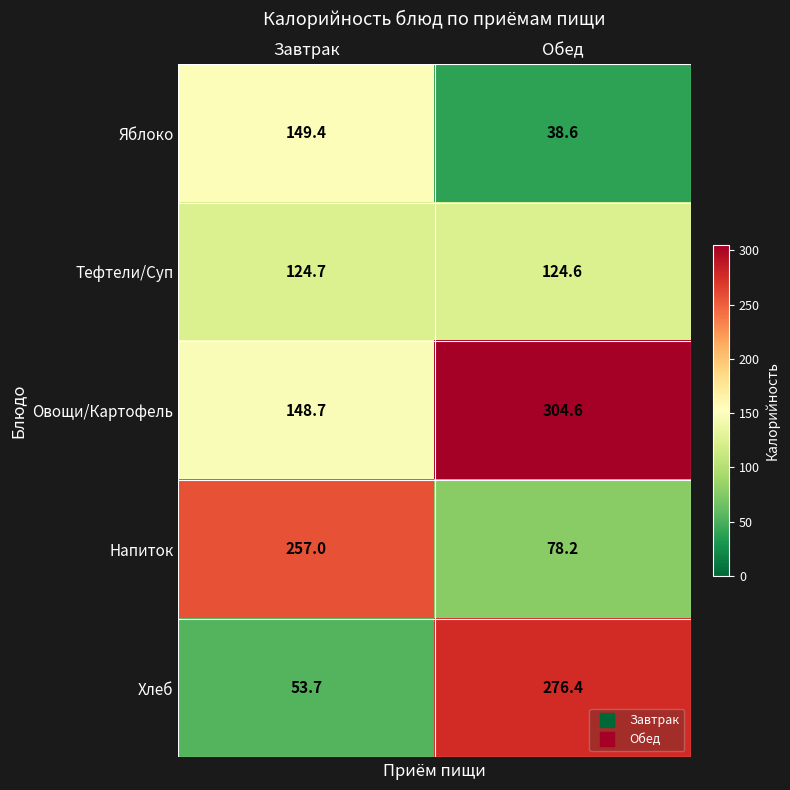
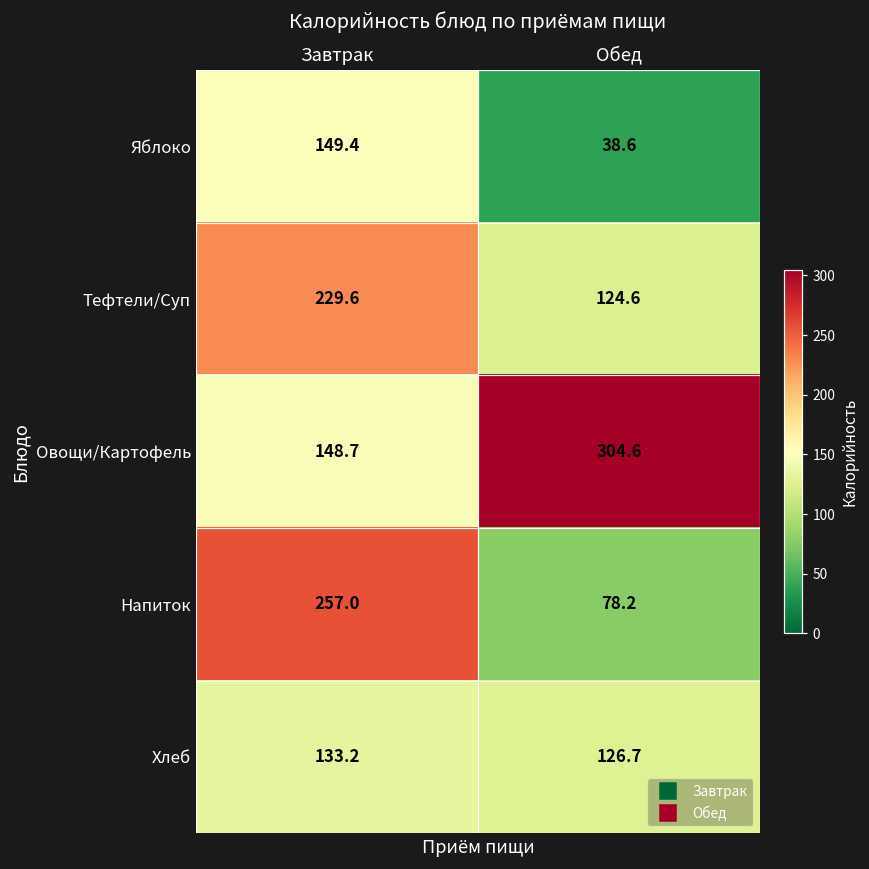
Тефтели/Суп, Завтрак: 124.7 -> 229.6
Хлеб, Завтрак: 53.7 -> 133.2
Хлеб, Обед: 276.4 -> 126.7
